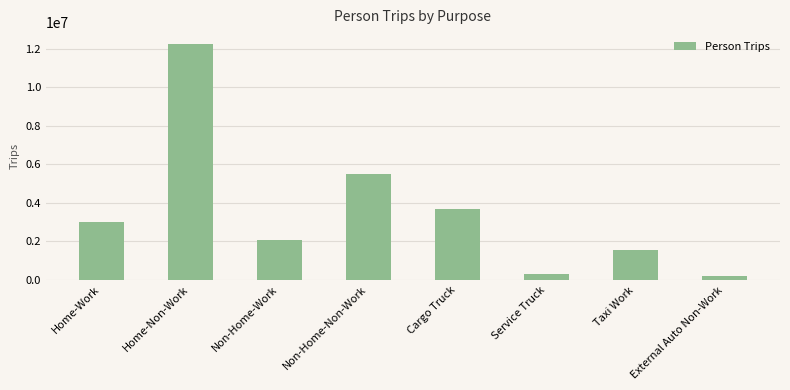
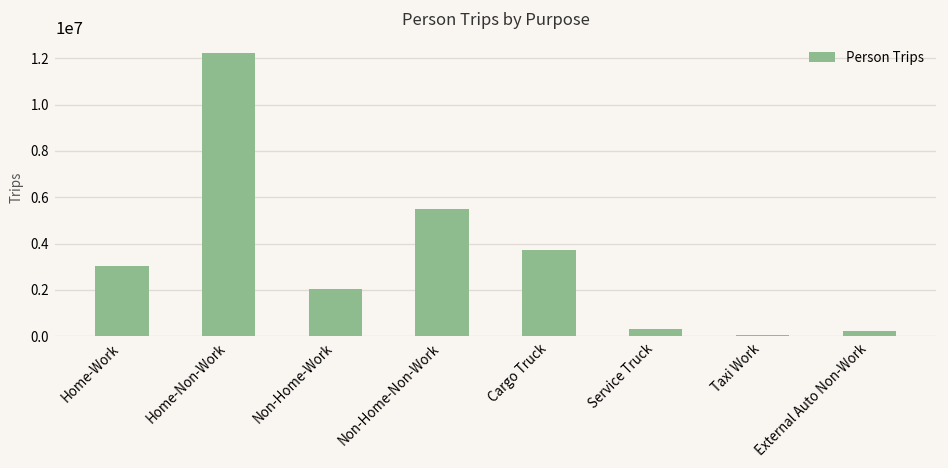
Taxi Work: 1600000 -> 100000
